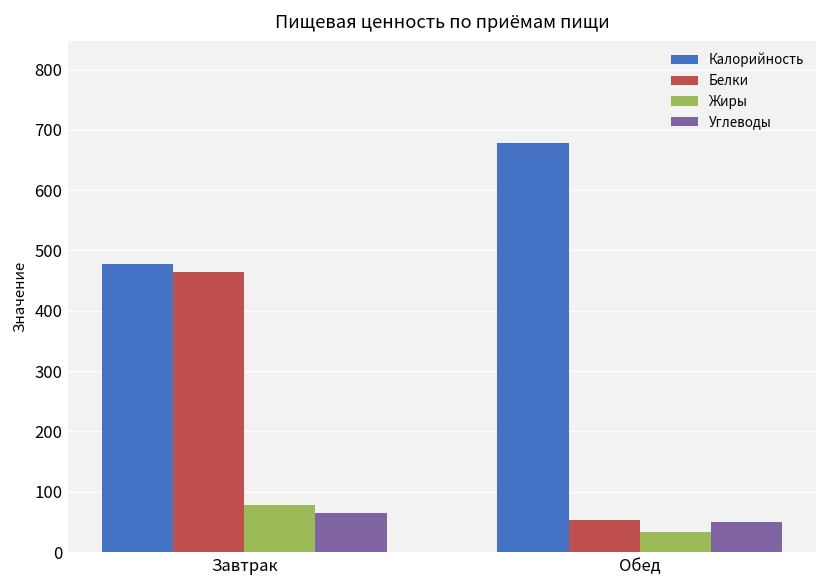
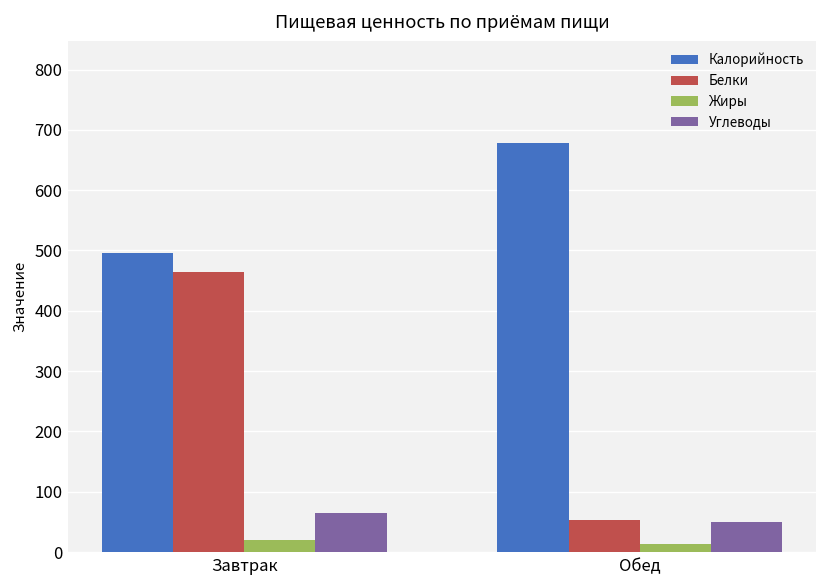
Калорийность, Завтрак: 480 -> 500
Жиры, Завтрак: 80 -> 20
Жиры, Обед: 30 -> 10
